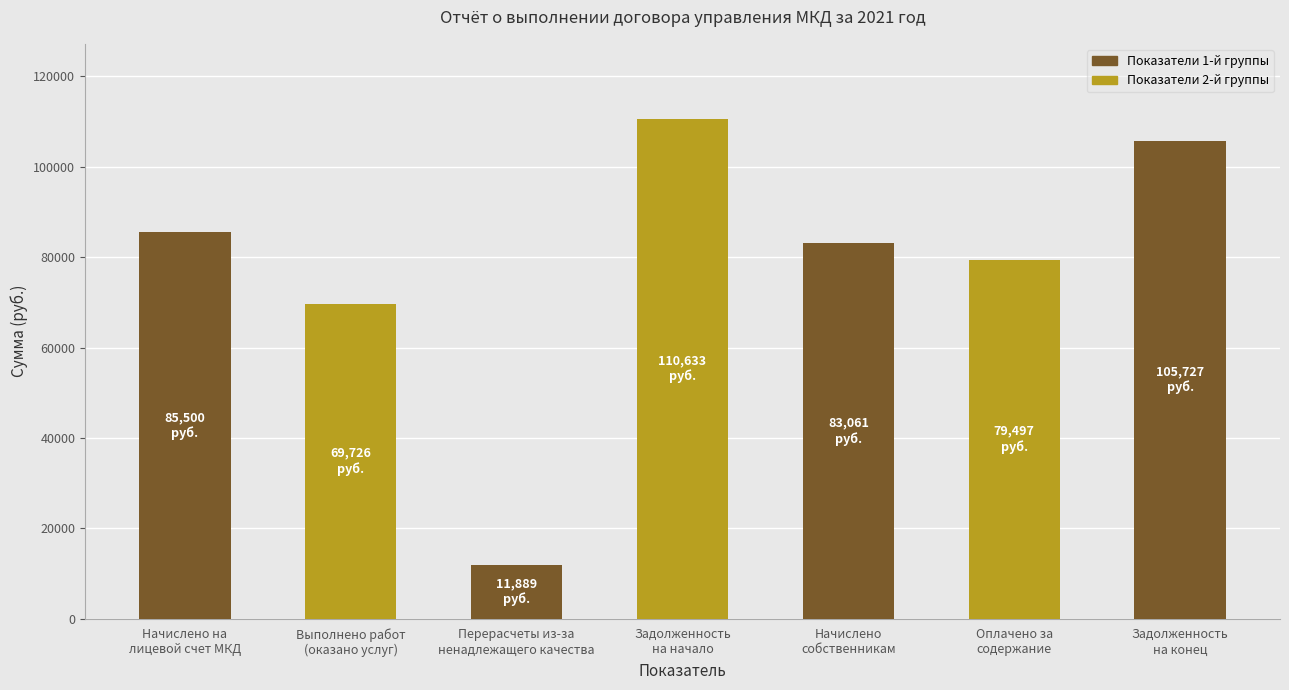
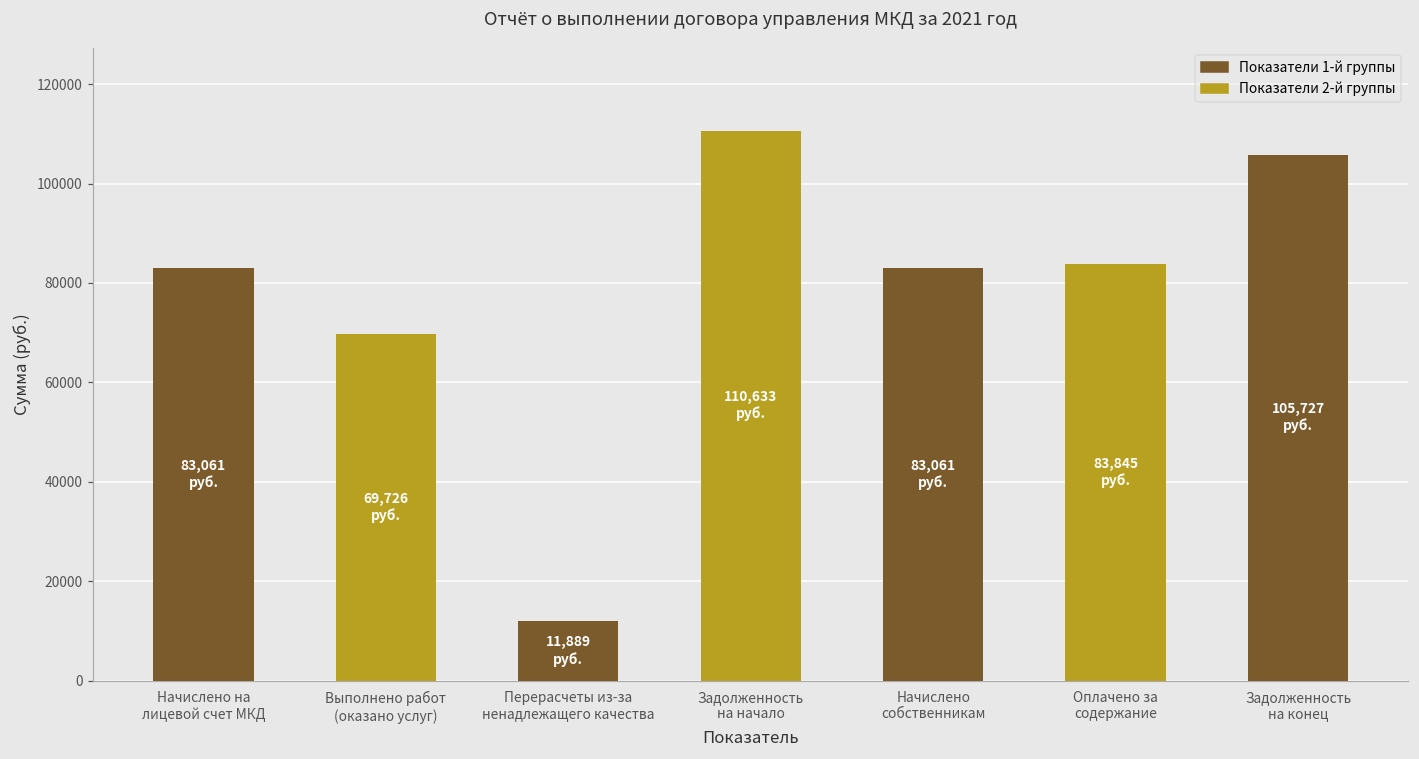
Начислено на лицевой счет МКД: 85,500 -> 83,061
Оплачено за содержание: 79,497 -> 83,845
